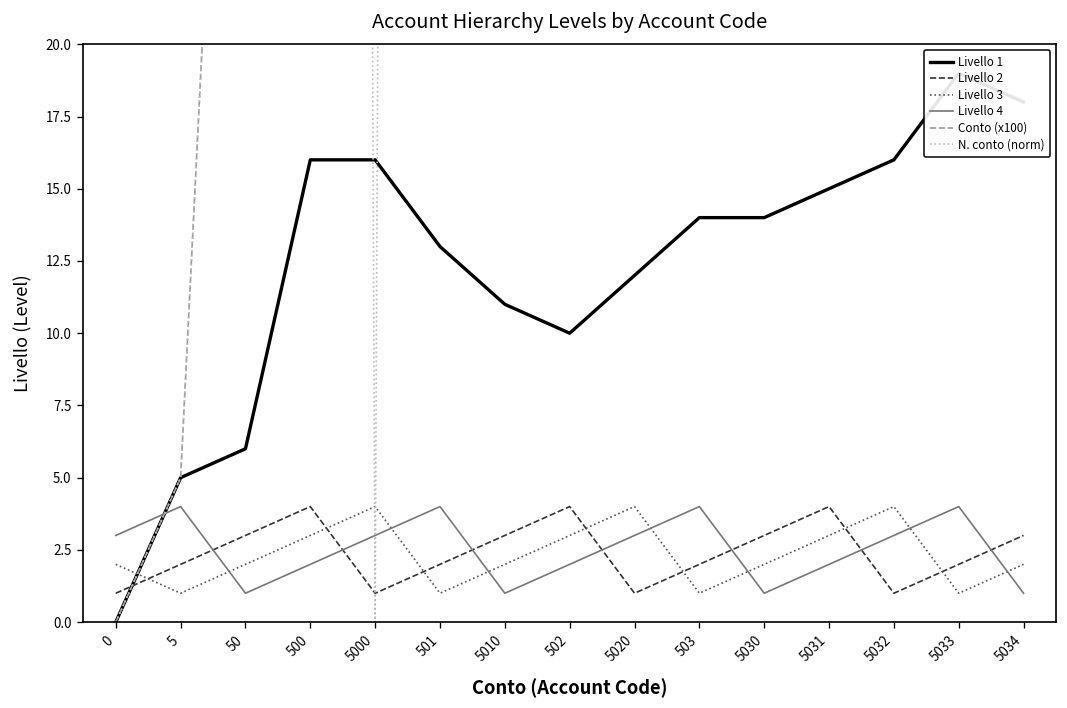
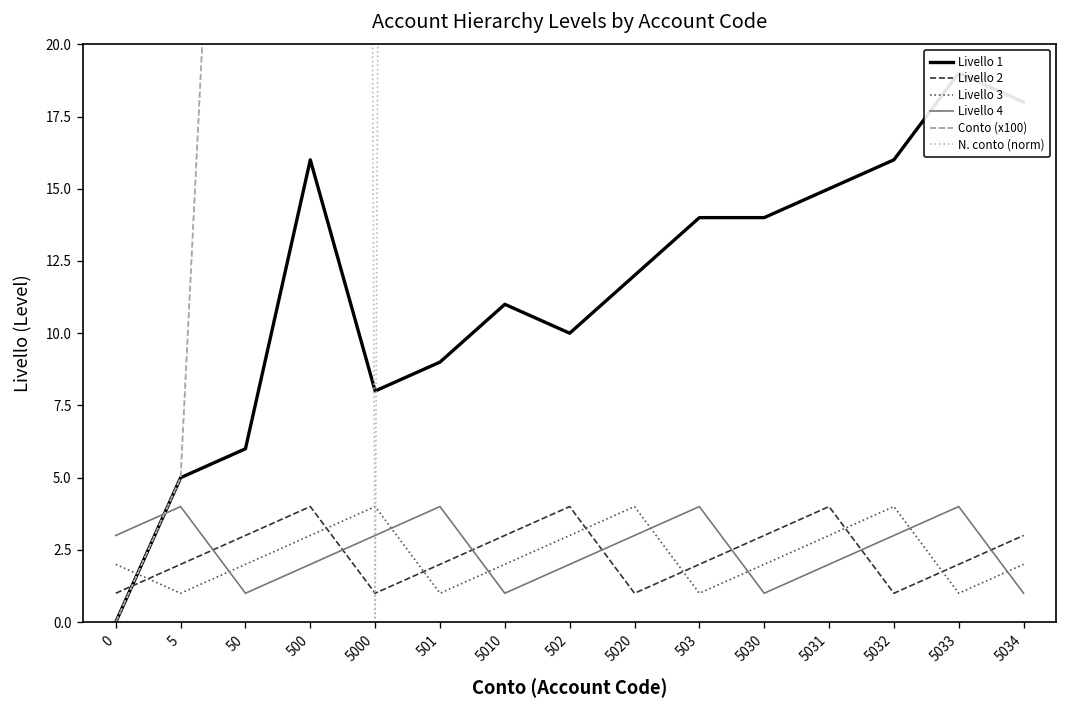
Livello 1, 5000: 16 -> 8
Livello 1, 501: 13 -> 9
